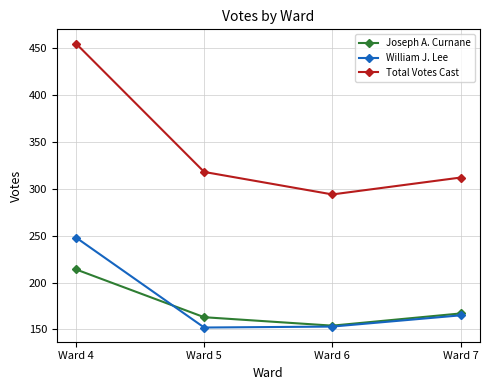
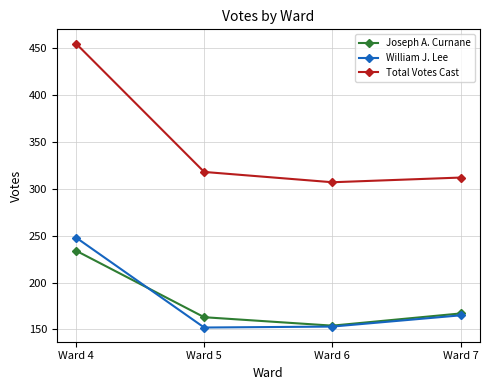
Joseph A. Curnane, Ward 4: 210 -> 230
Total Votes Cast, Ward 6: 290 -> 310
